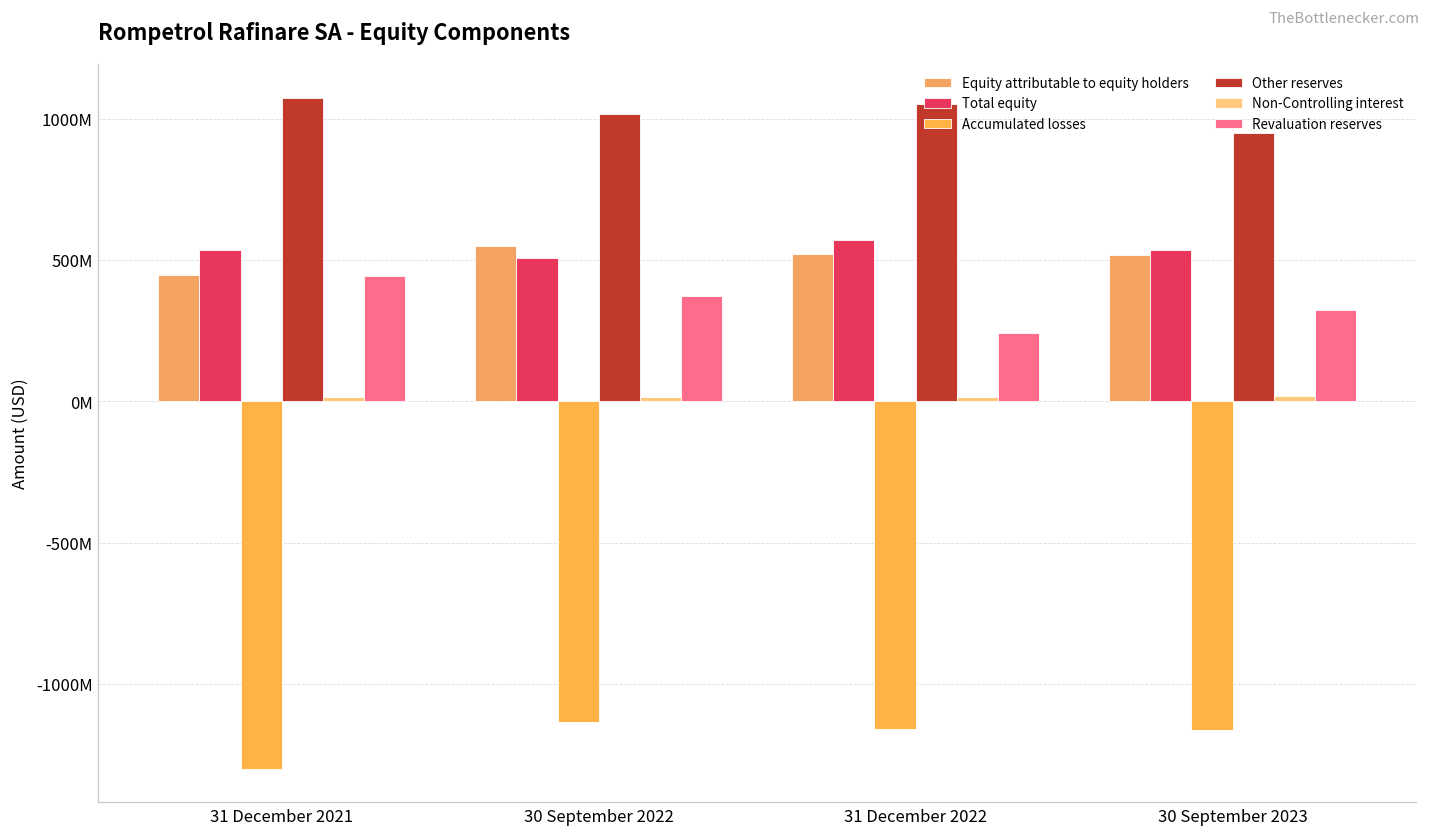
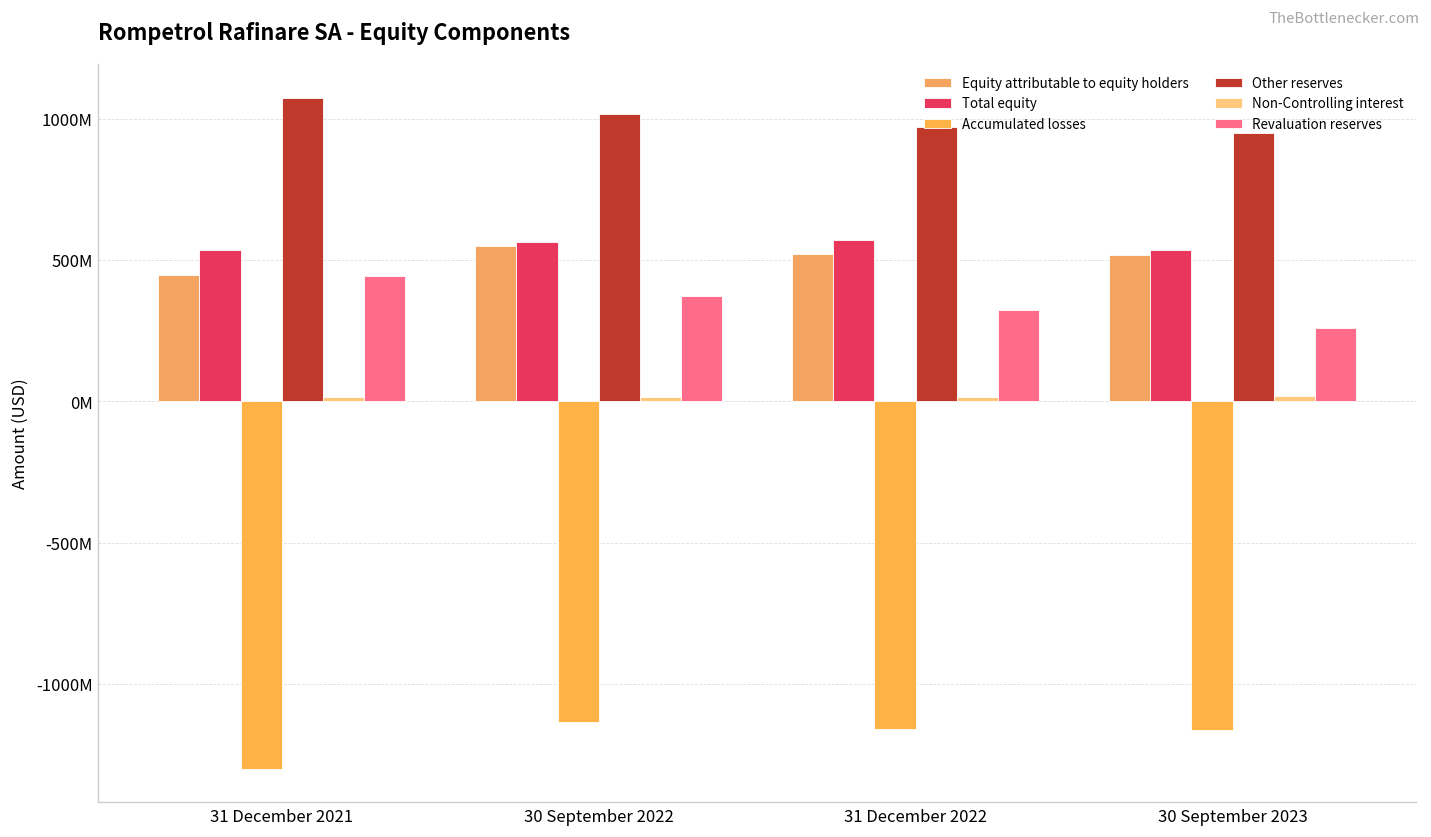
Total equity, 30 September 2022: 510000000 -> 560000000
Other reserves, 31 December 2022: 1050000000 -> 970000000
Revaluation reserves, 31 December 2022: 240000000 -> 320000000
Revaluation reserves, 30 September 2023: 320000000 -> 260000000
